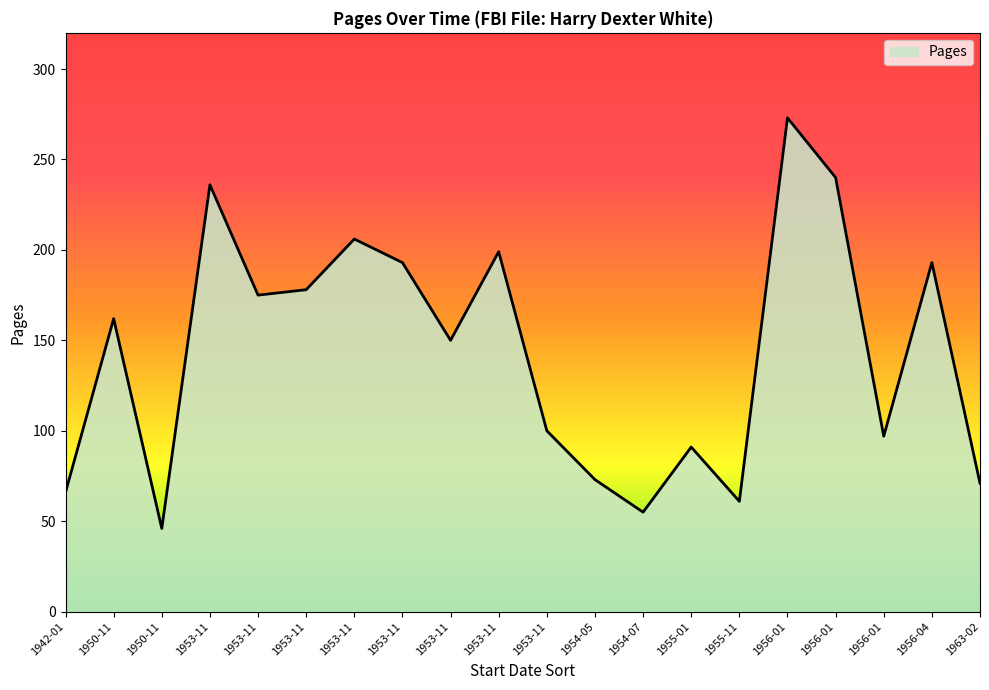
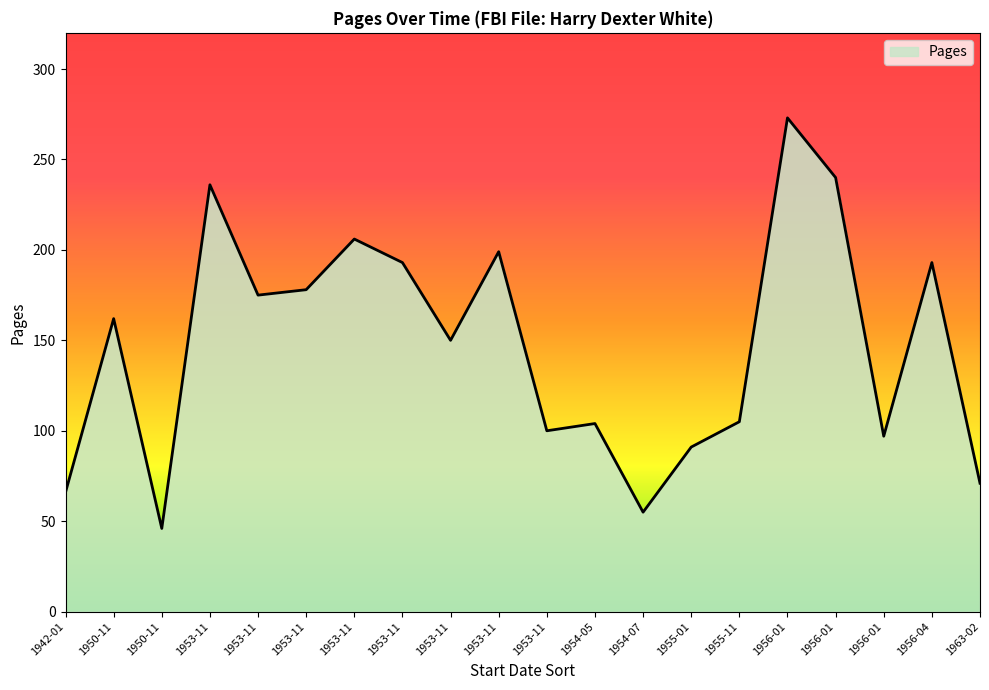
1954-05: 73 -> 104
1955-11: 61 -> 105
